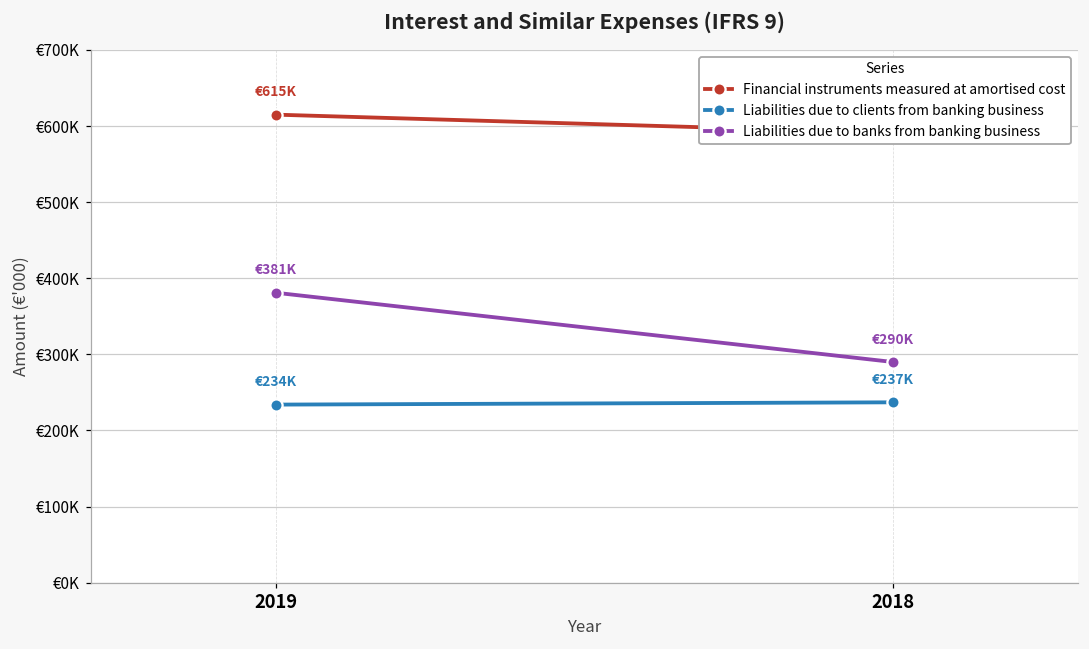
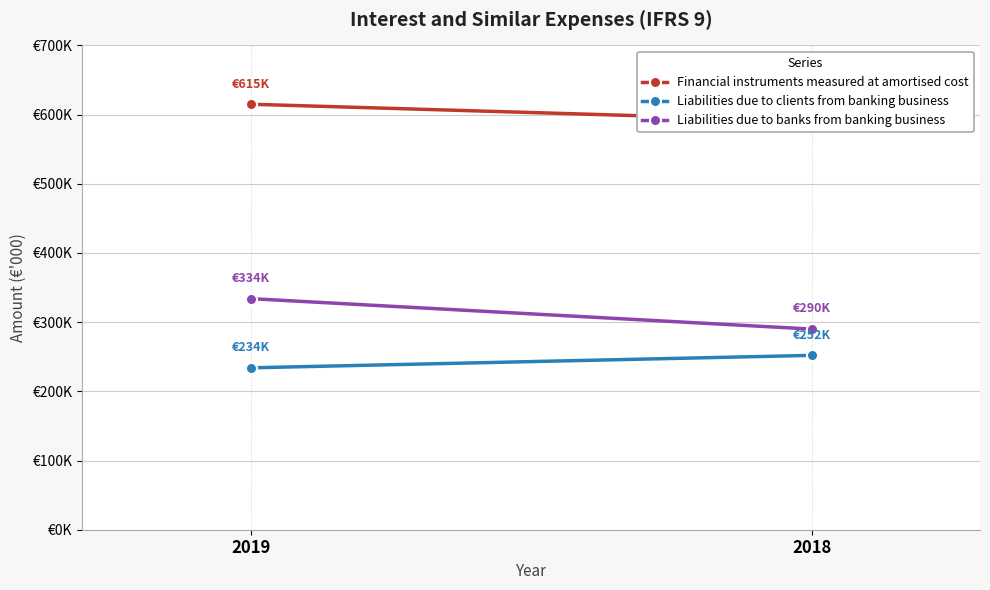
Liabilities due to banks from banking business, 2019: €381K -> €334K
Liabilities due to clients from banking business, 2018: €237K -> €252K
